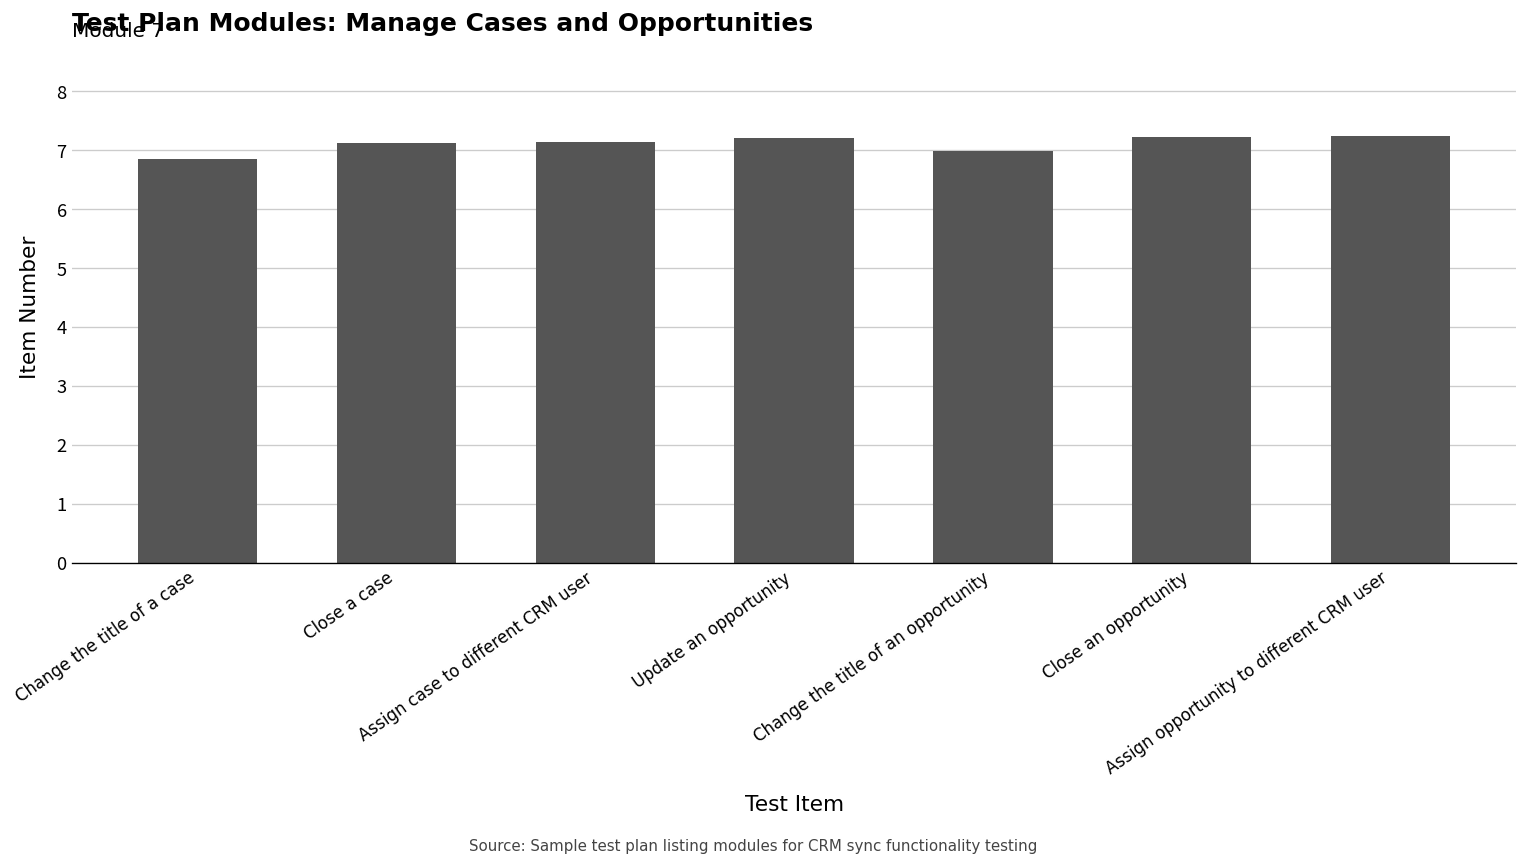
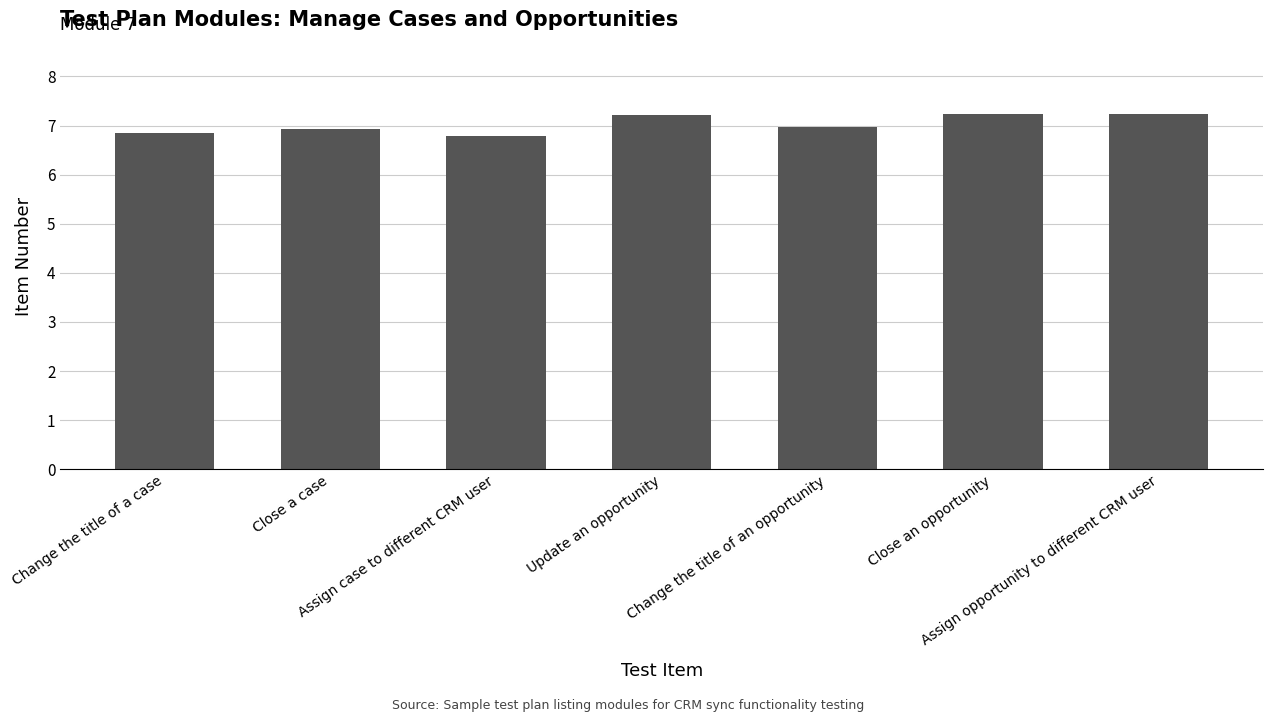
Close a case: 7.1 -> 6.9
Assign case to different CRM user: 7.1 -> 6.8
